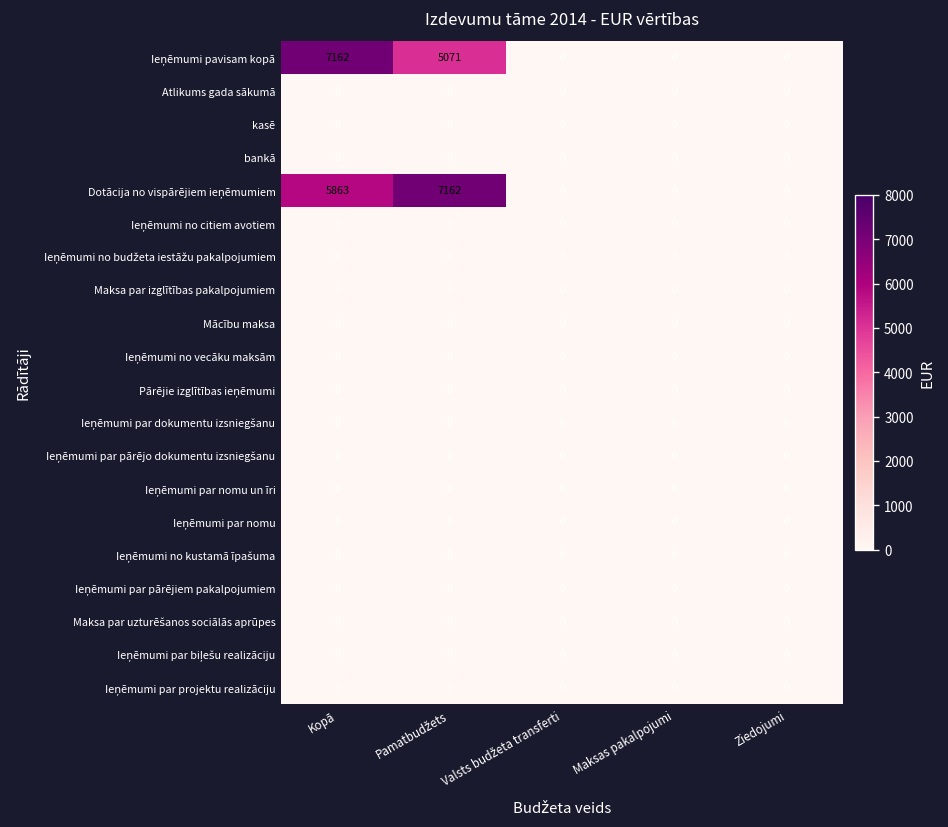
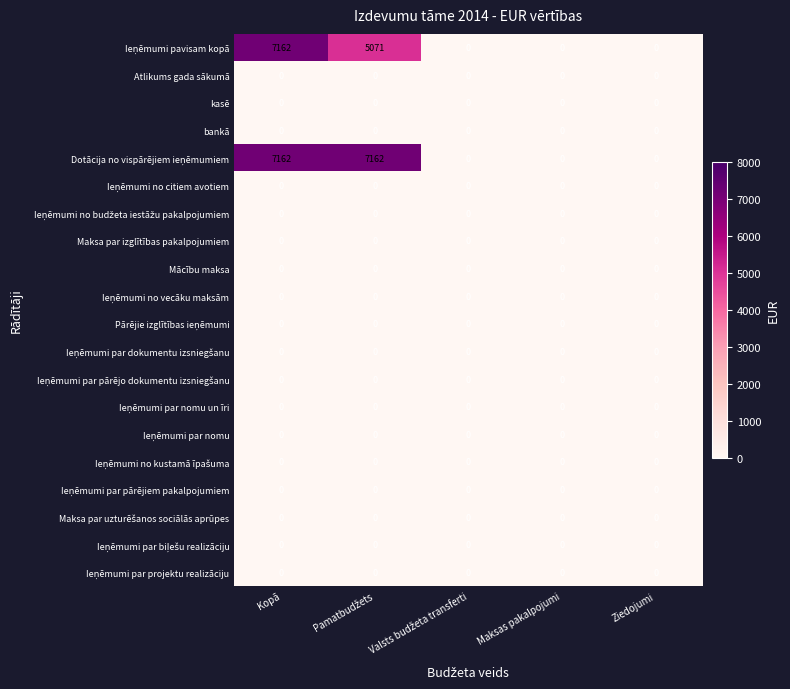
Dotācija no vispārējiem ieņēmumiem, Kopā: 5863 -> 7162
